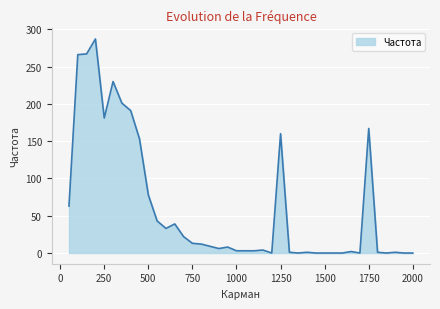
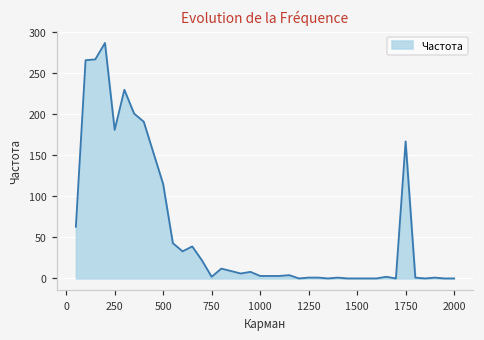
500: 80 -> 120
750: 10 -> 0
1250: 160 -> 0
